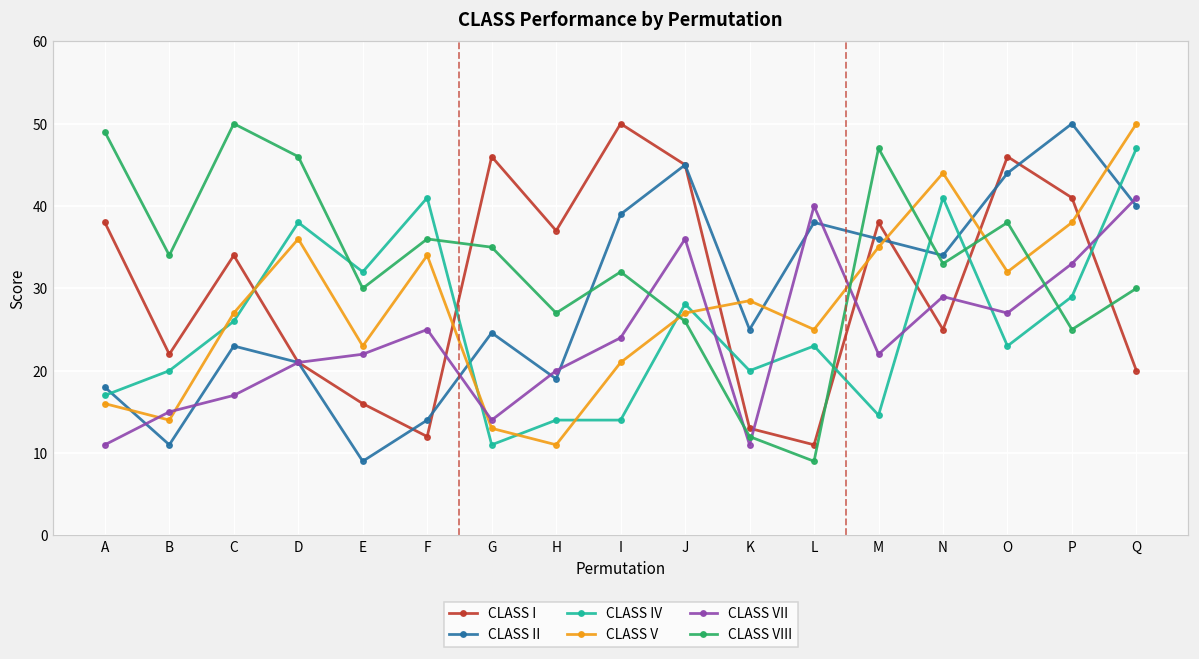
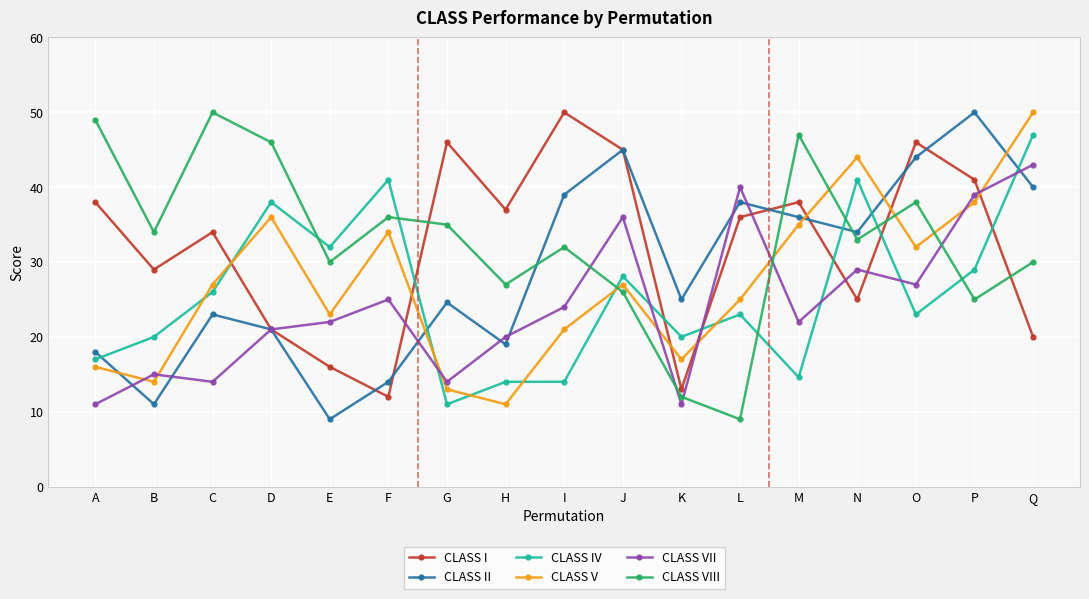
CLASS I, B: 22 -> 29
CLASS VII, C: 17 -> 14
CLASS V, K: 29 -> 17
CLASS I, L: 11 -> 36
CLASS VII, P: 33 -> 39
CLASS VII, Q: 41 -> 43
